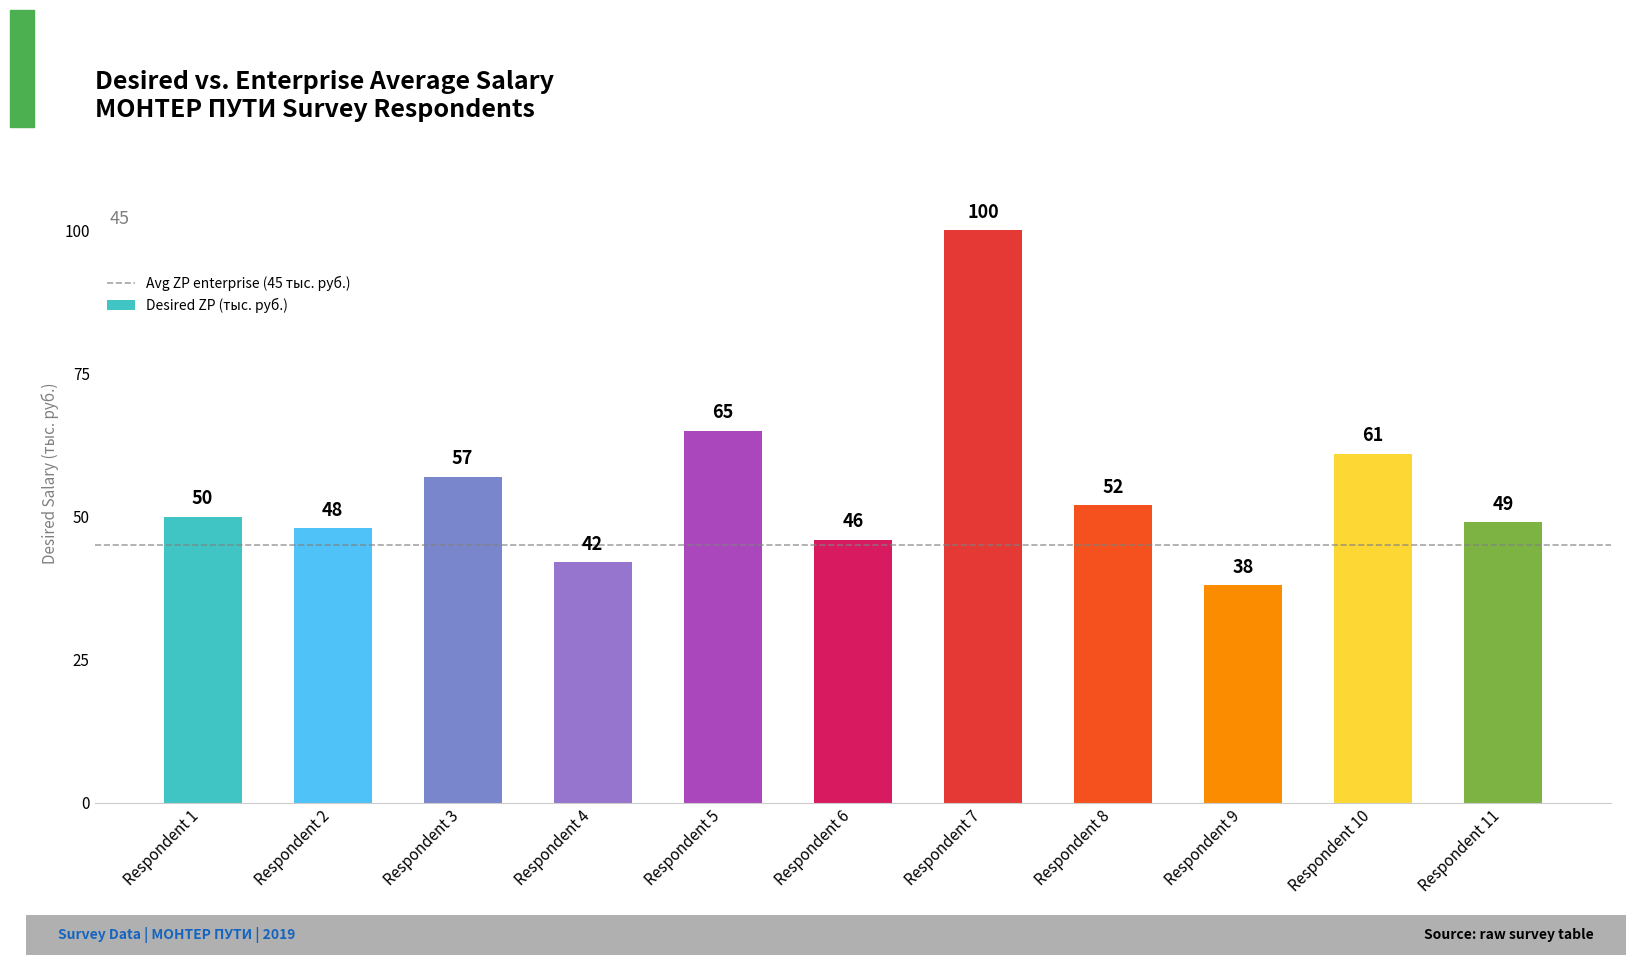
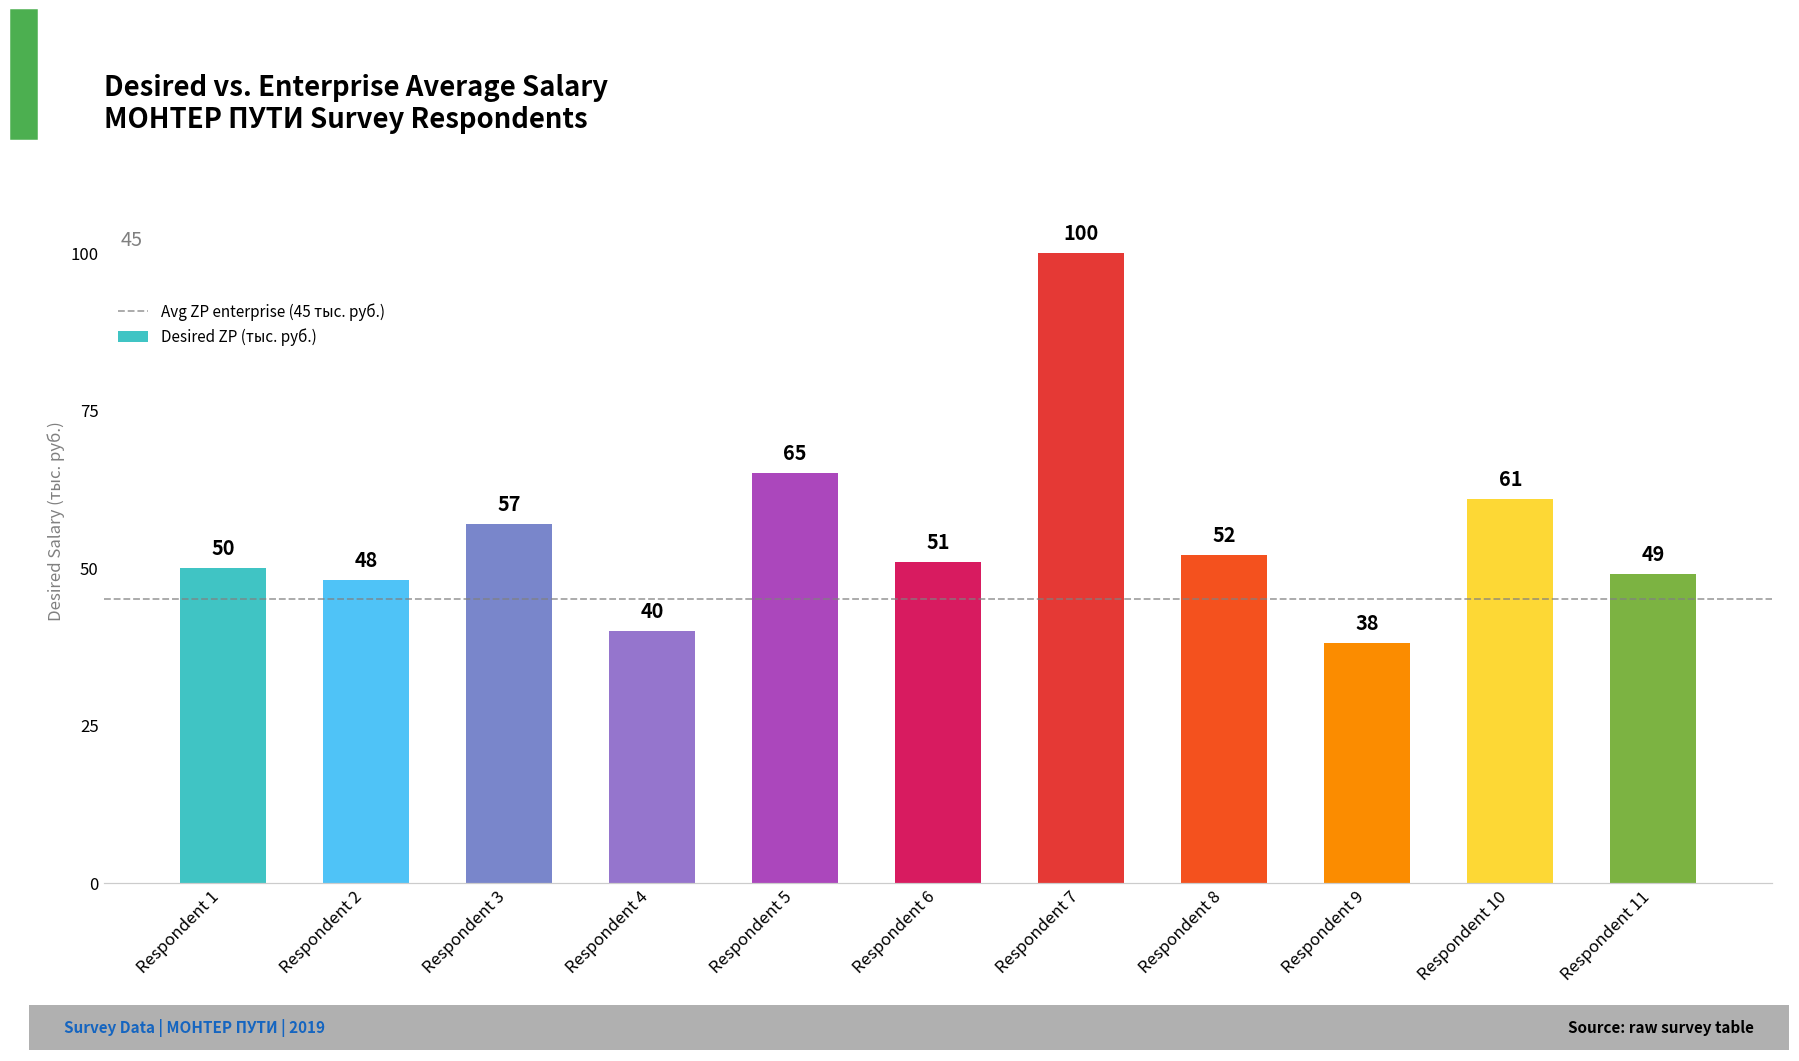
Respondent 4: 42 -> 40
Respondent 6: 46 -> 51
